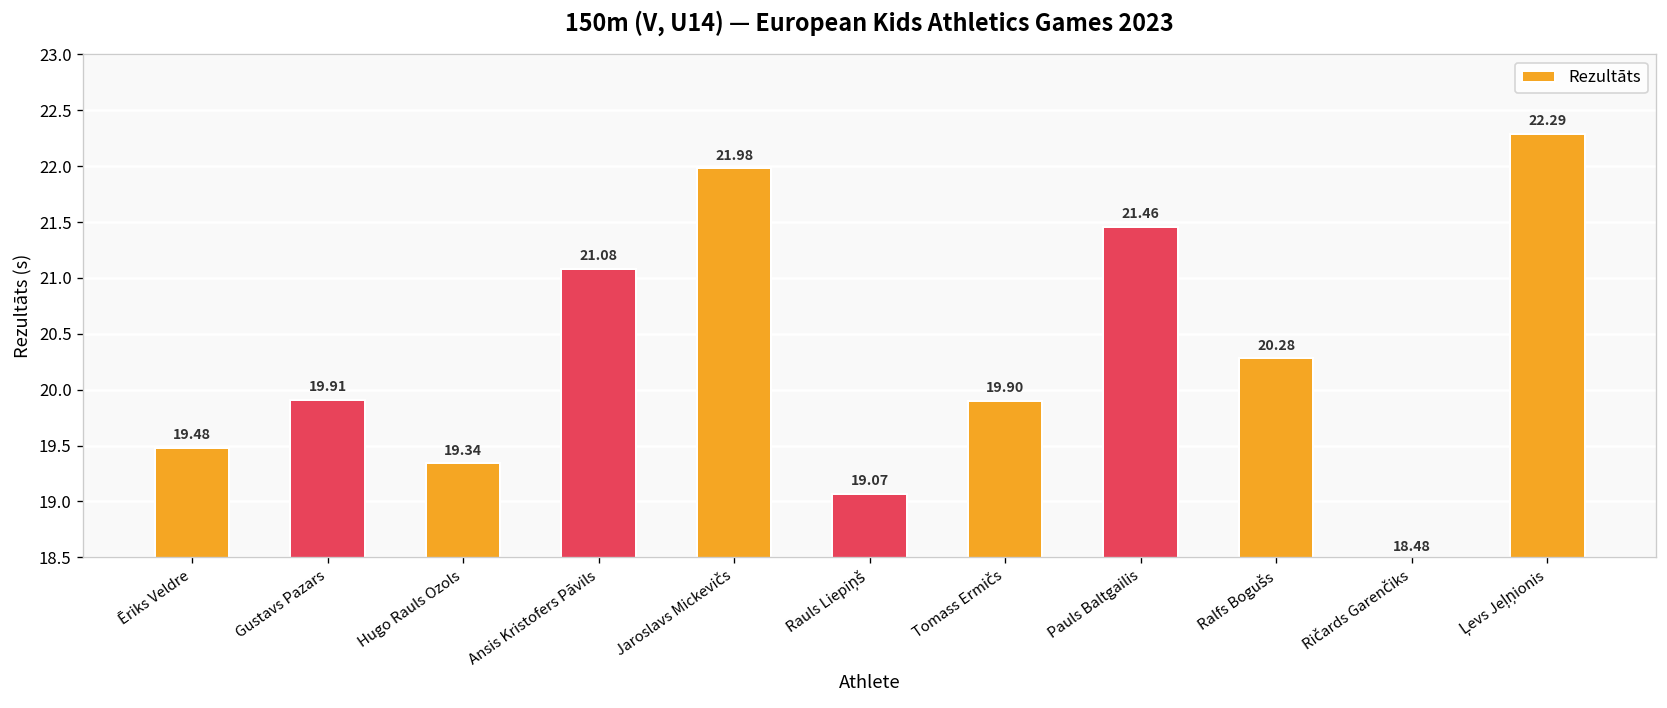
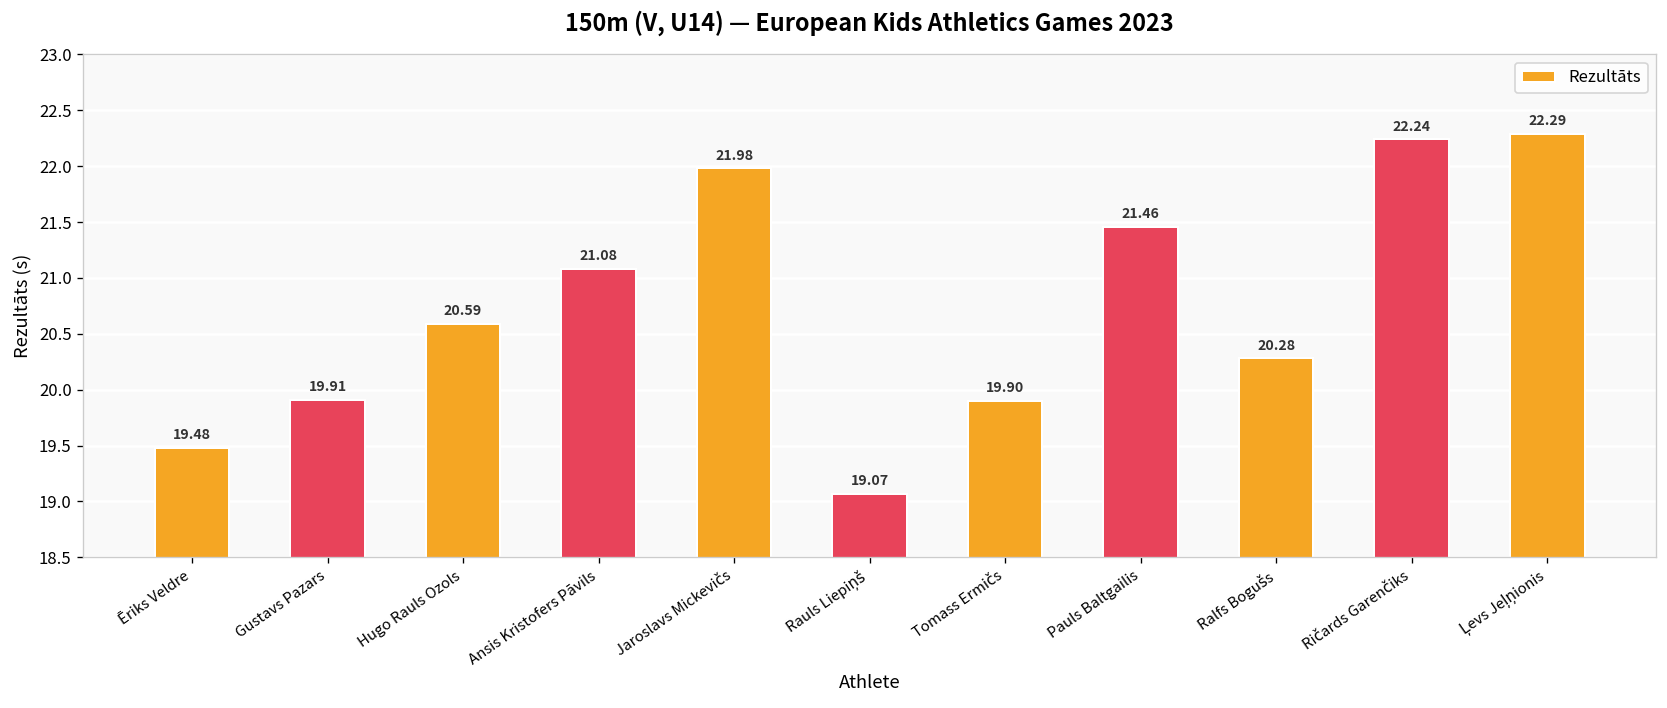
Hugo Rauls Ozols: 19.34 -> 20.59
Ričards Garenčiks: 18.48 -> 22.24
